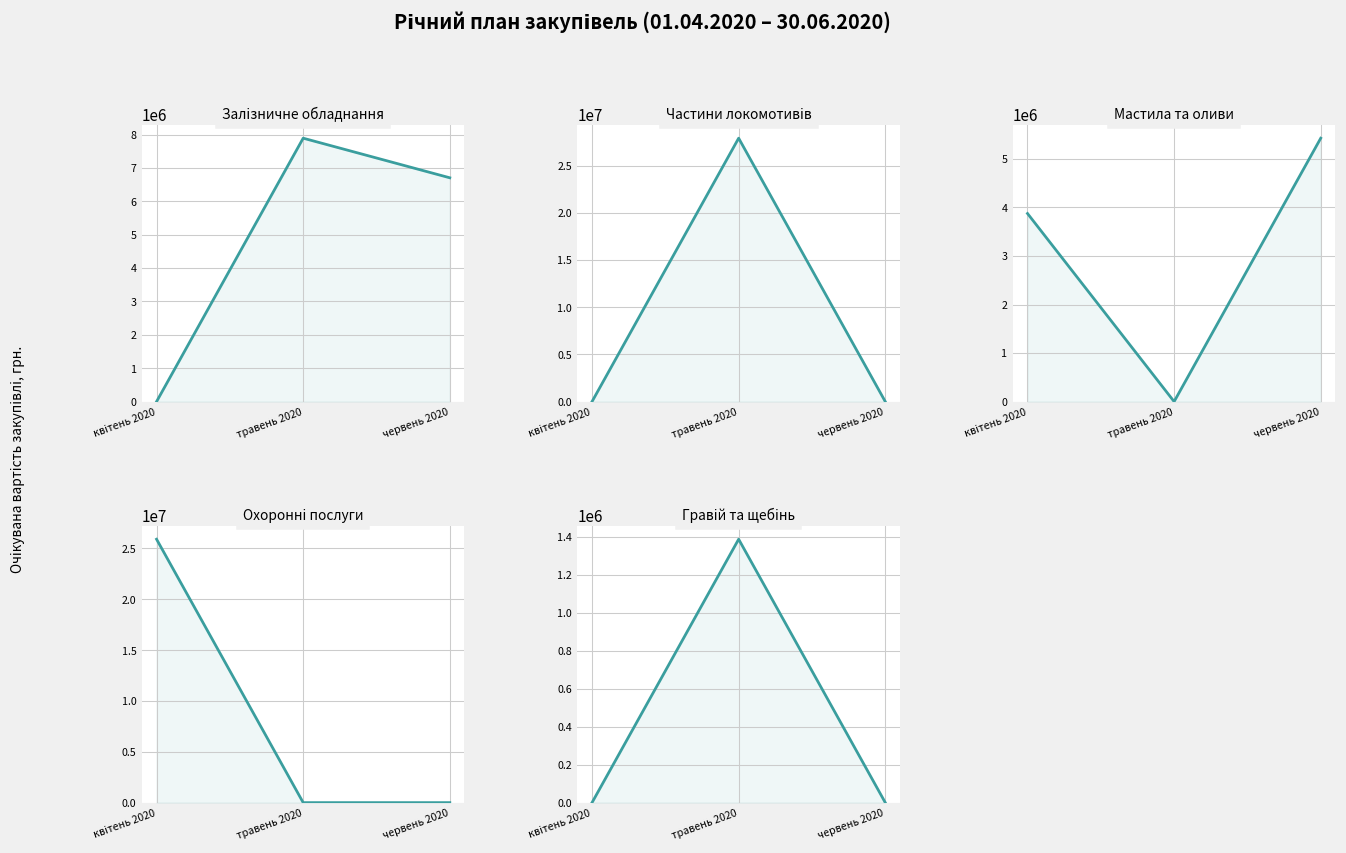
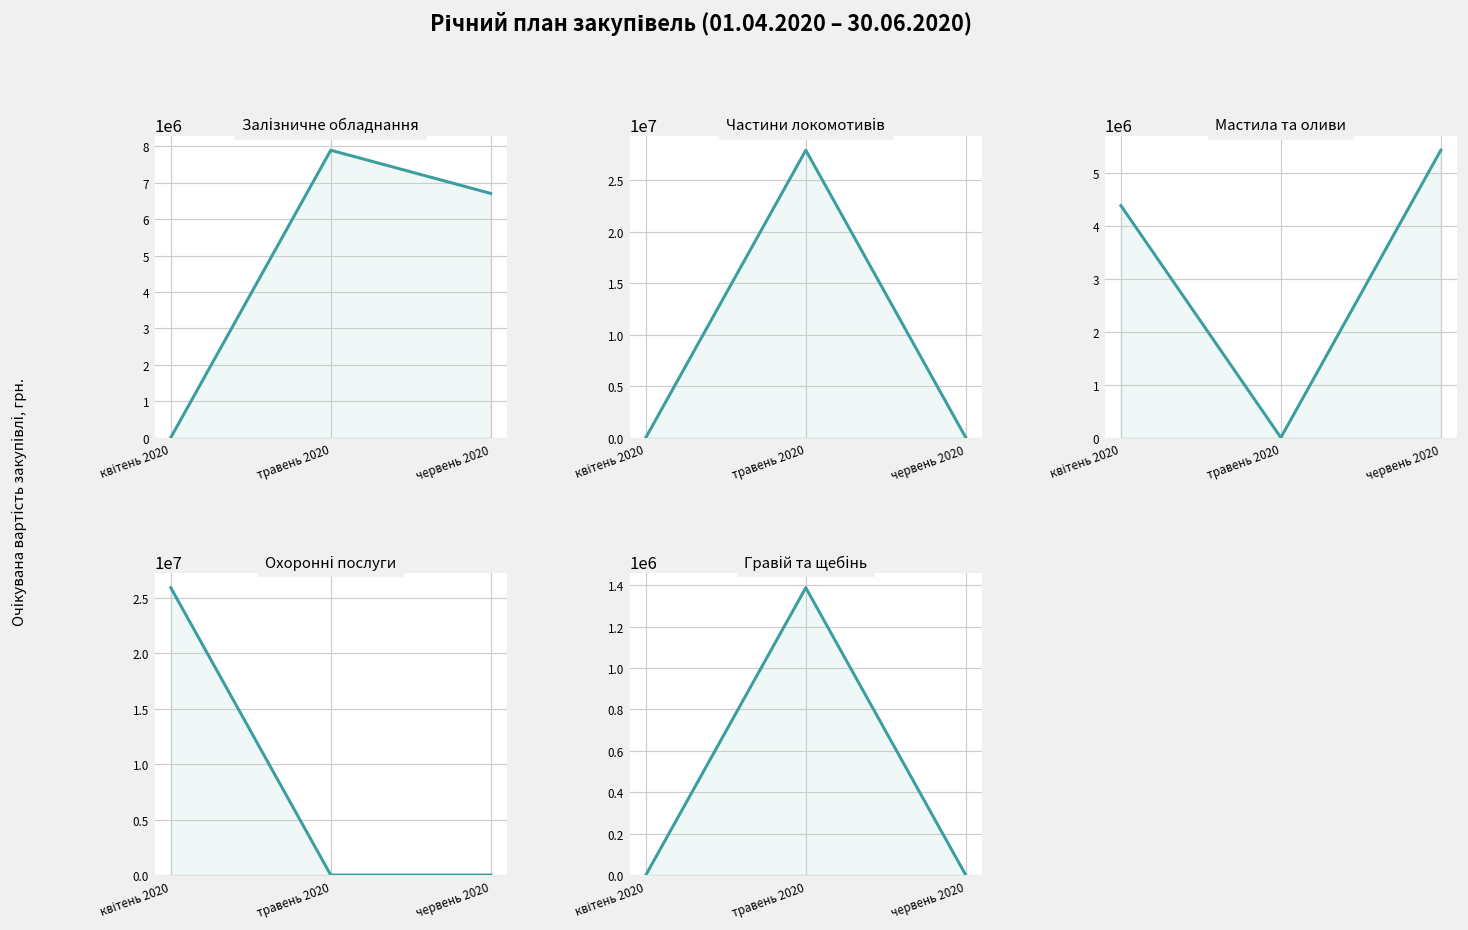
Мастила та оливи, квітень 2020: 3900000 -> 4400000
